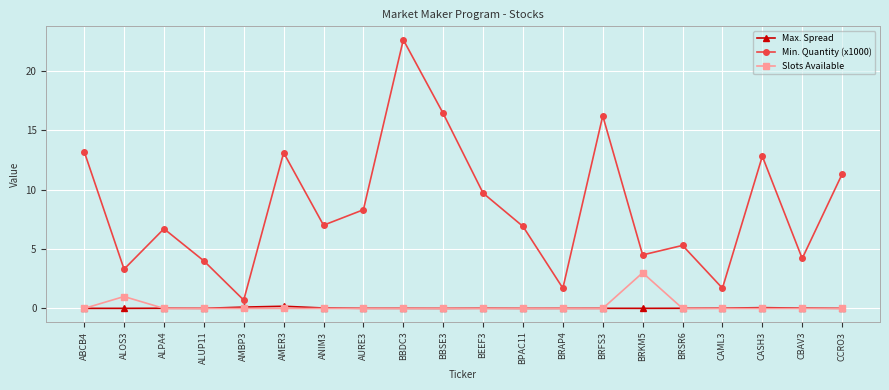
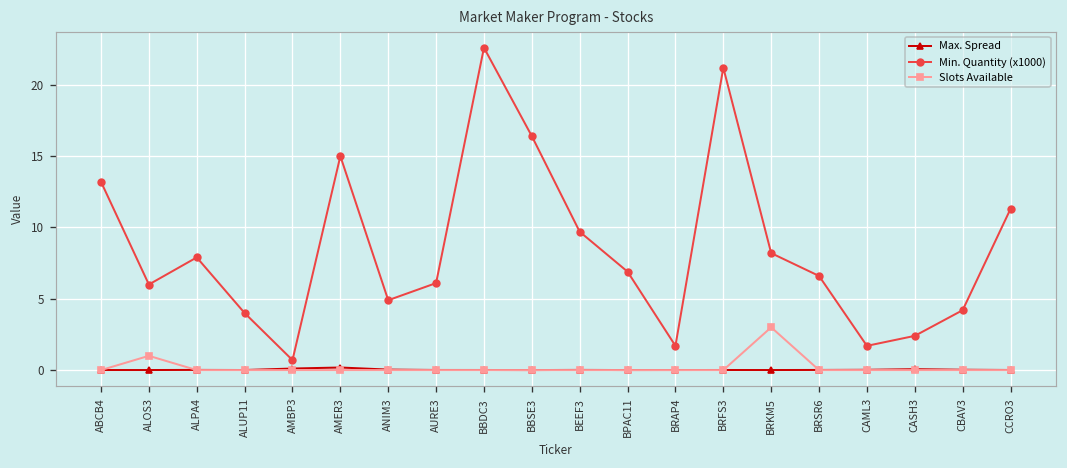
Min. Quantity (x1000), ALOS3: 3.3 -> 6.0
Min. Quantity (x1000), ALPA4: 6.7 -> 7.9
Min. Quantity (x1000), AMER3: 13.1 -> 15.0
Min. Quantity (x1000), ANIM3: 7.0 -> 4.9
Min. Quantity (x1000), AURE3: 8.3 -> 6.1
Min. Quantity (x1000), BRFS3: 16.2 -> 21.2
Min. Quantity (x1000), BRKM5: 4.5 -> 8.2
Min. Quantity (x1000), BRSR6: 5.3 -> 6.6
Min. Quantity (x1000), CASH3: 12.8 -> 2.4
